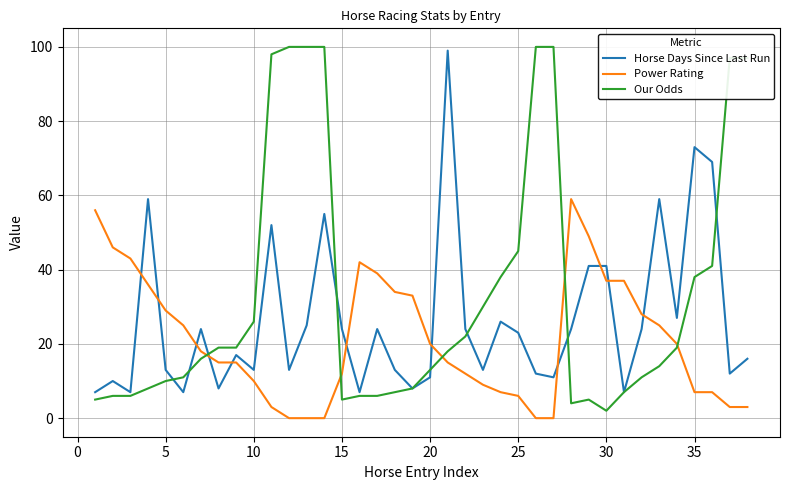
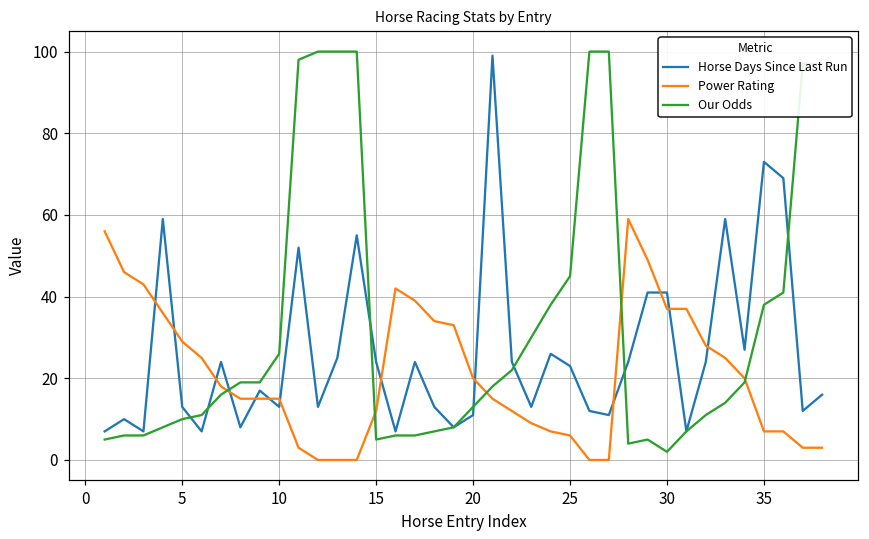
Power Rating, 10: 10 -> 15
